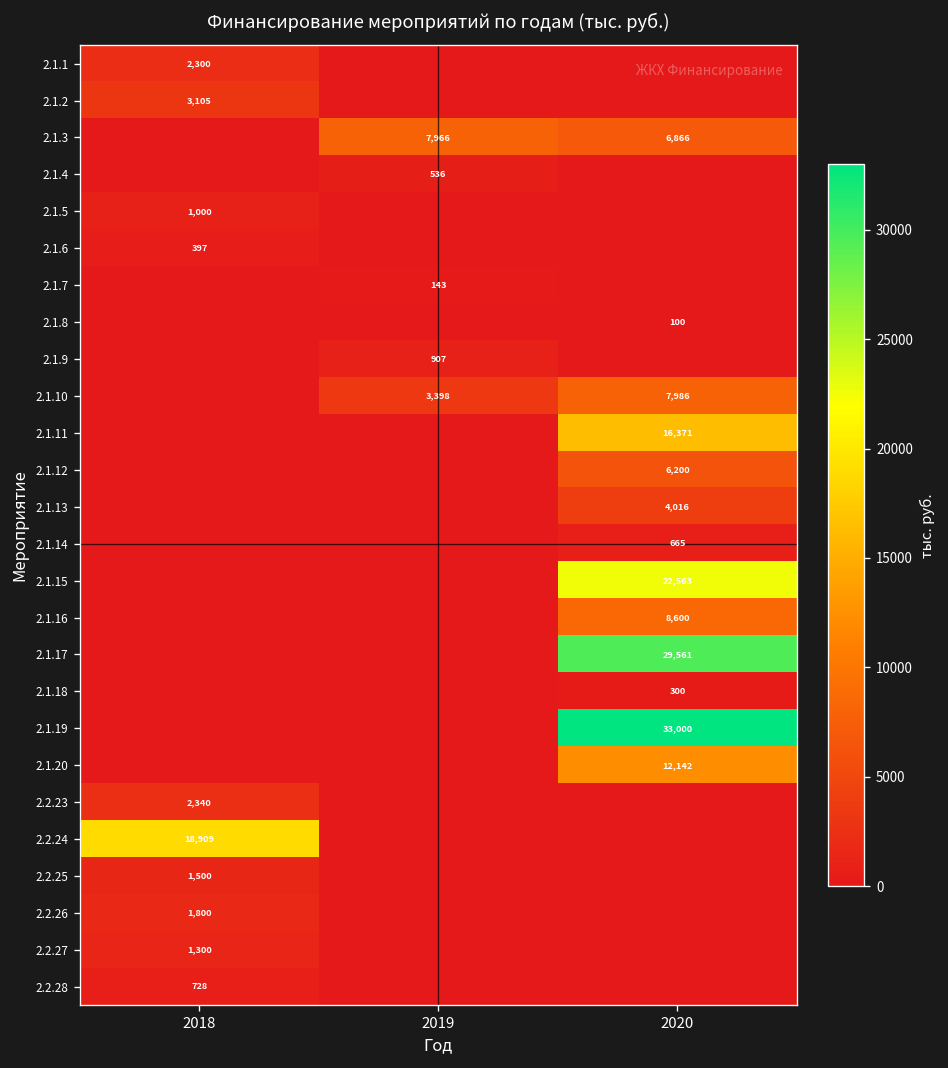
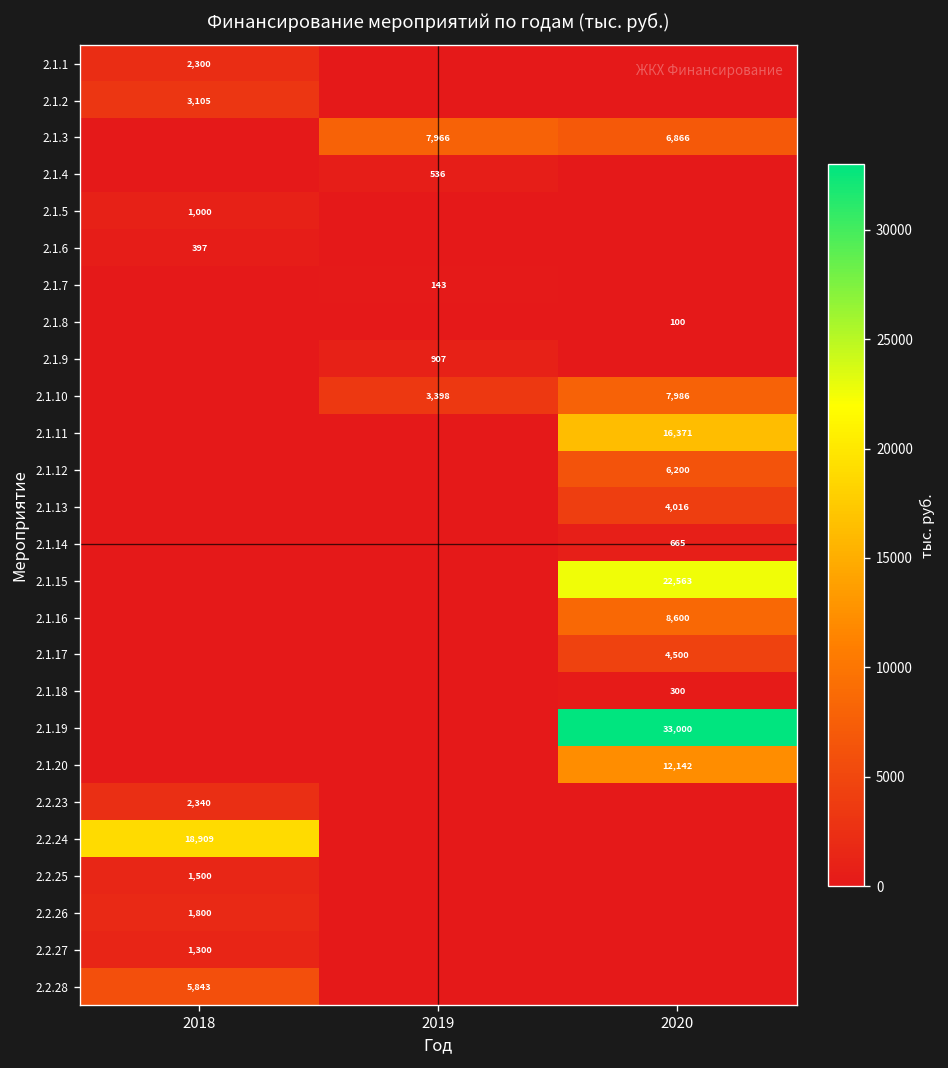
2.1.17, 2020: 29,561 -> 4,500
2.2.28, 2018: 728 -> 5,843
